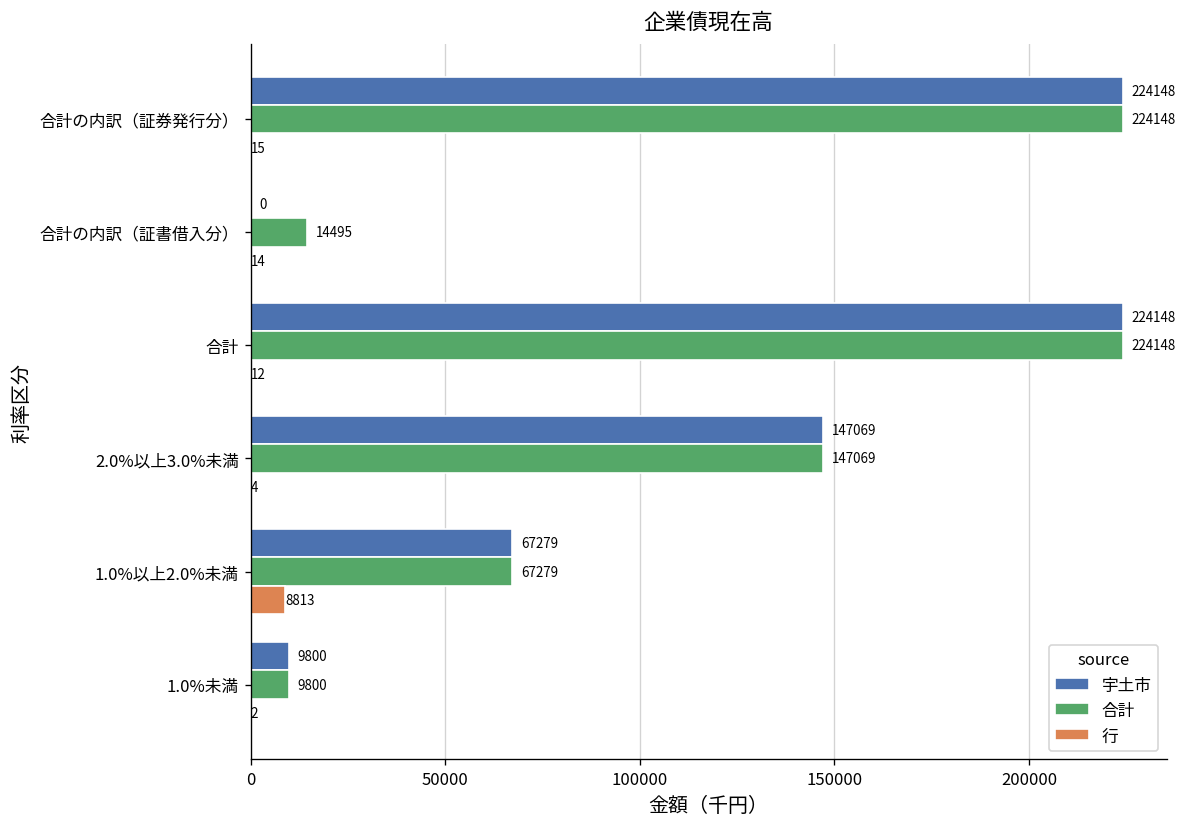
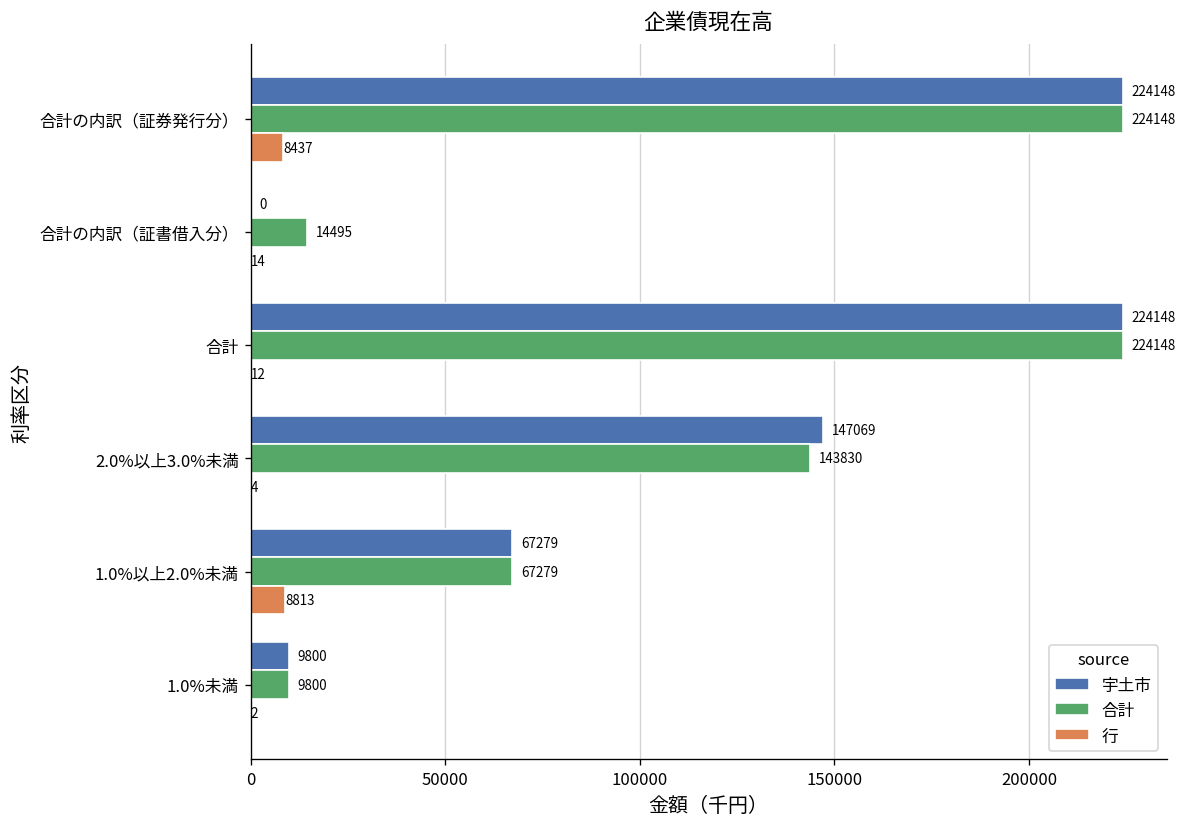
行, 合計の内訳（証券発行分）: 15 -> 8437
合計, 2.0%以上3.0%未満: 147069 -> 143830
